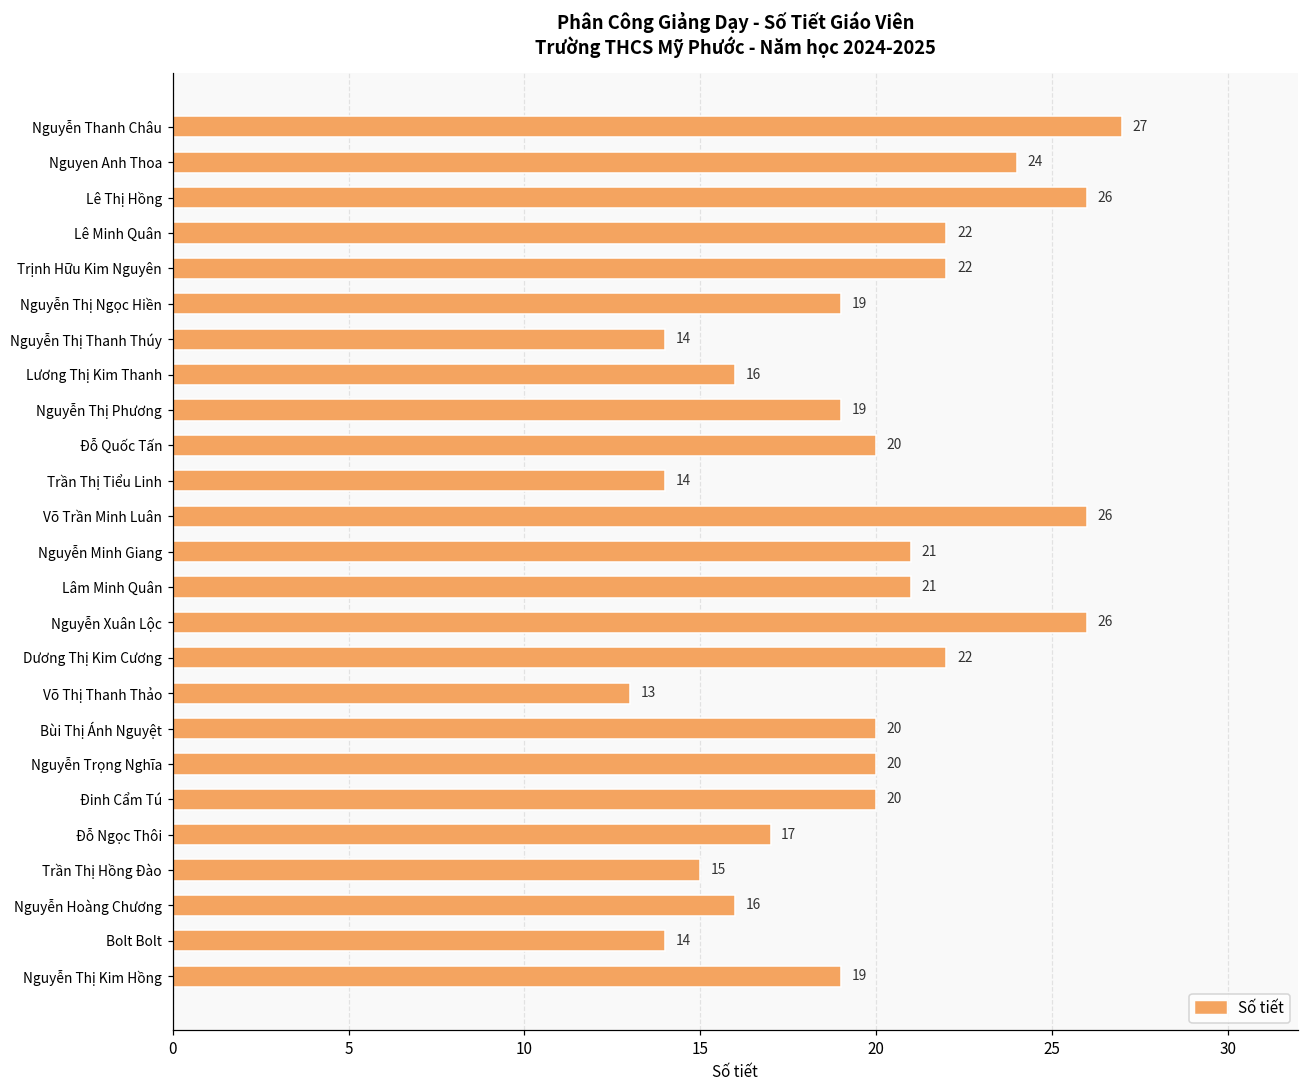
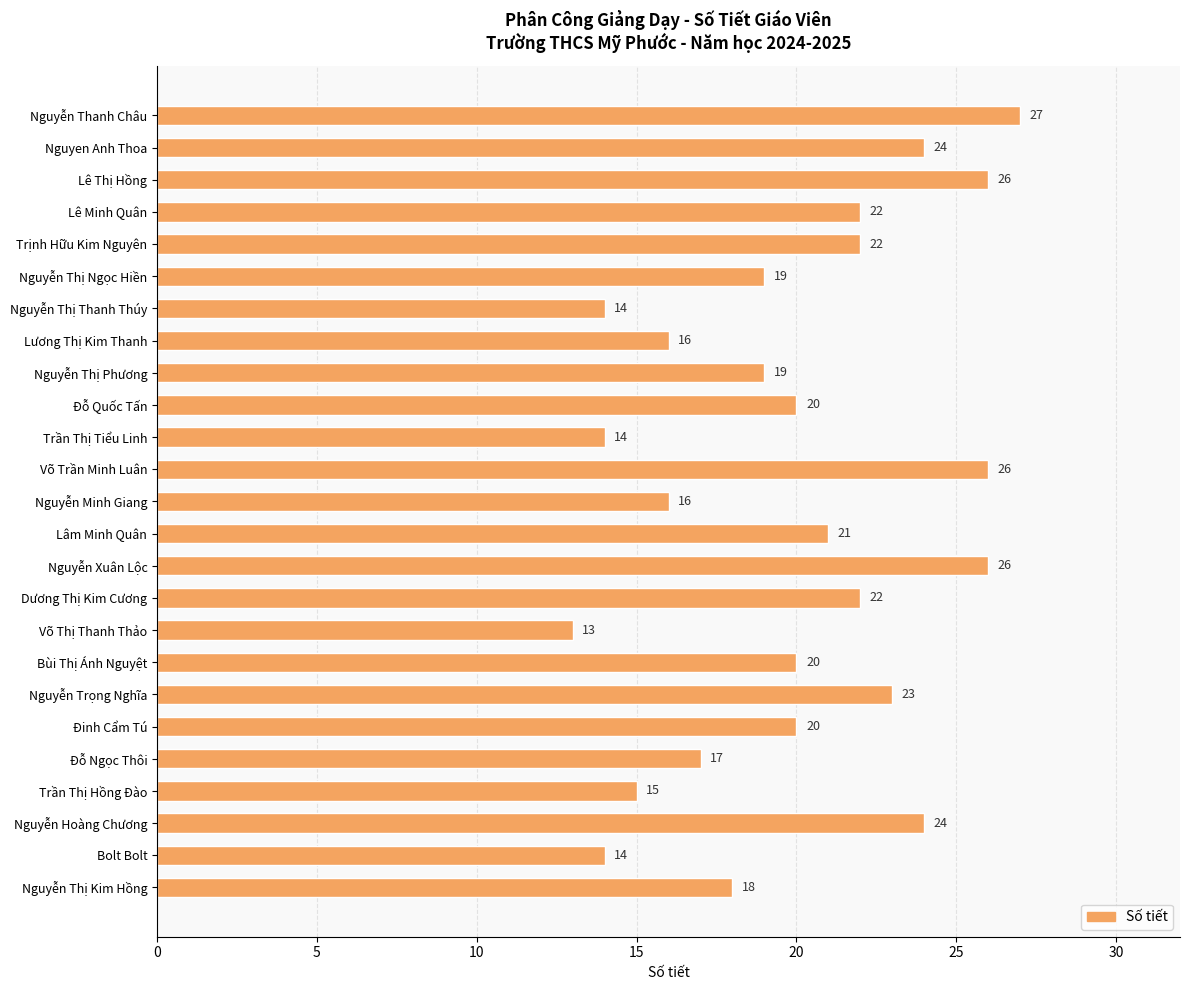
Nguyễn Minh Giang: 21 -> 16
Nguyễn Trọng Nghĩa: 20 -> 23
Nguyễn Hoàng Chương: 16 -> 24
Nguyễn Thị Kim Hồng: 19 -> 18
